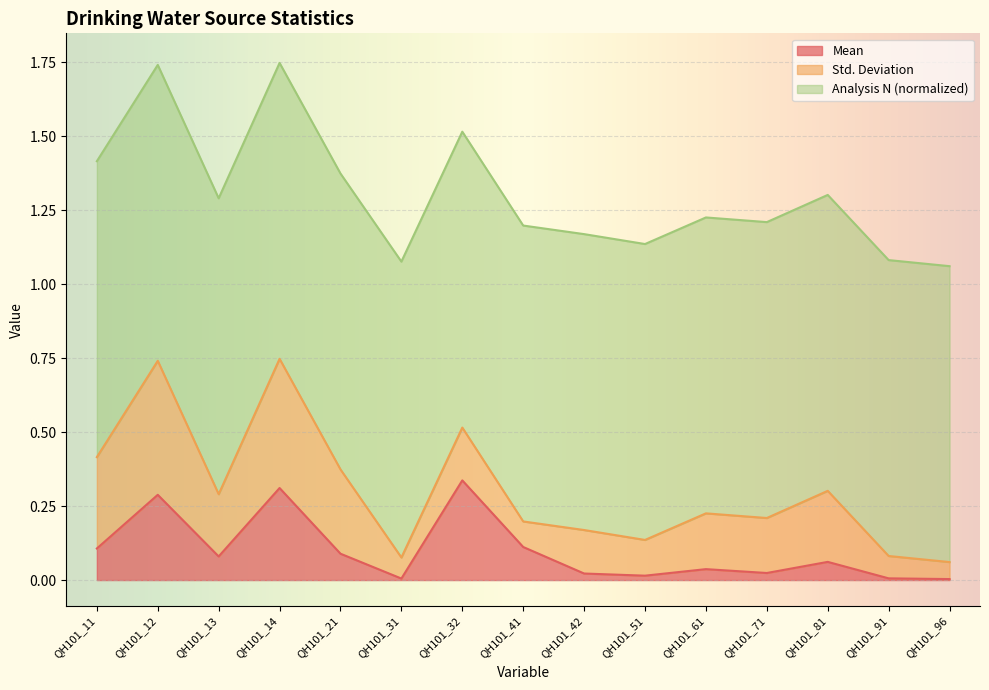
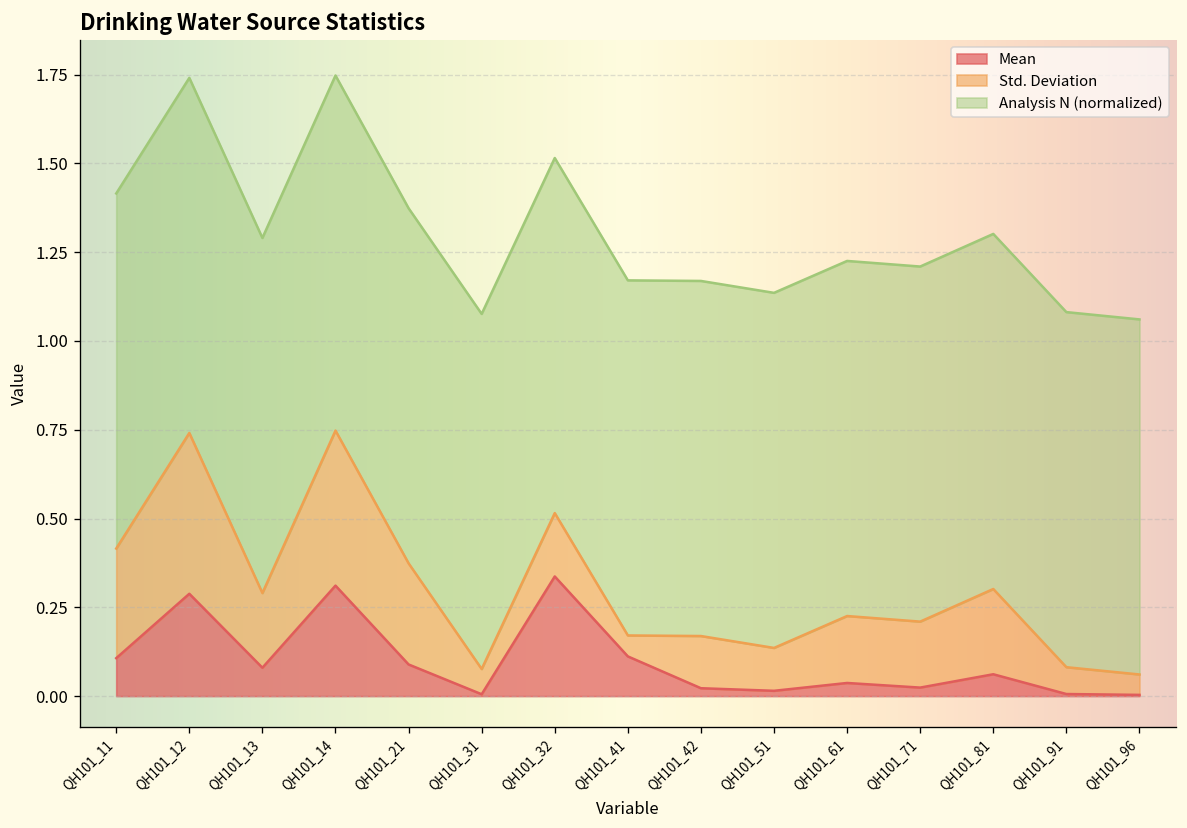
Std. Deviation, QH101_41: 0.09 -> 0.06
